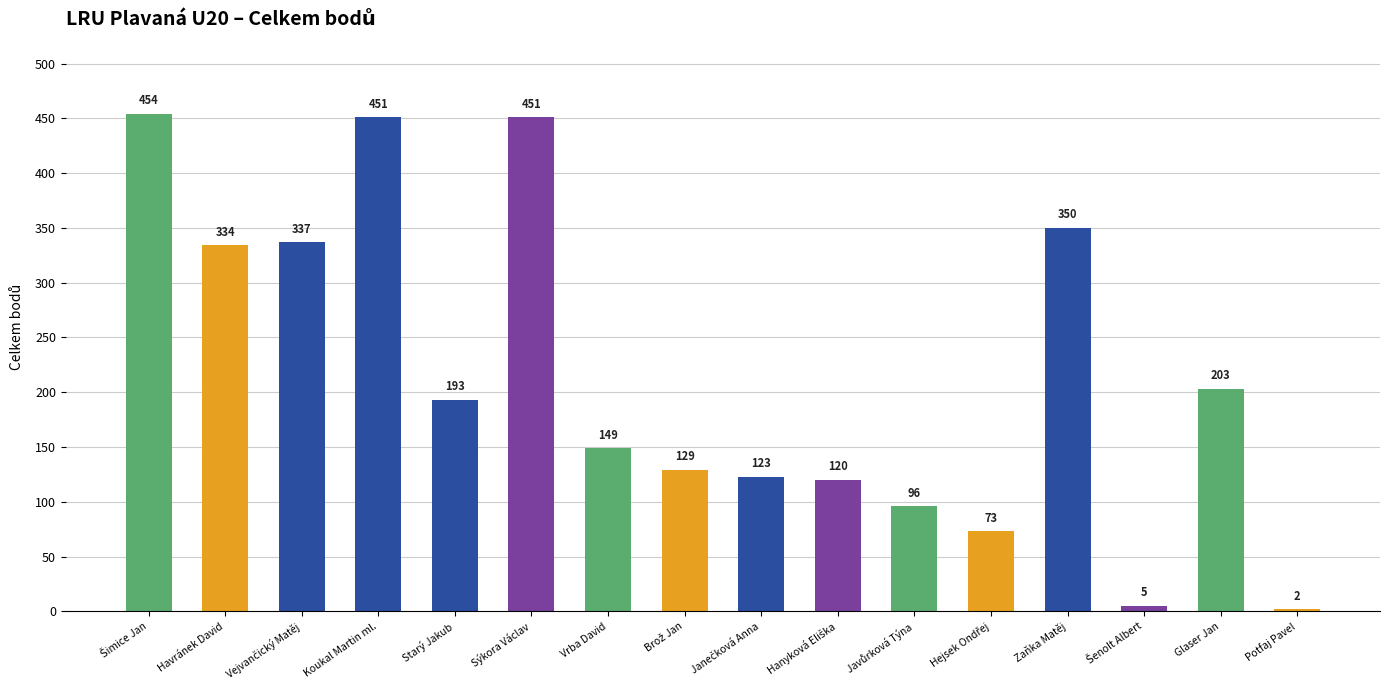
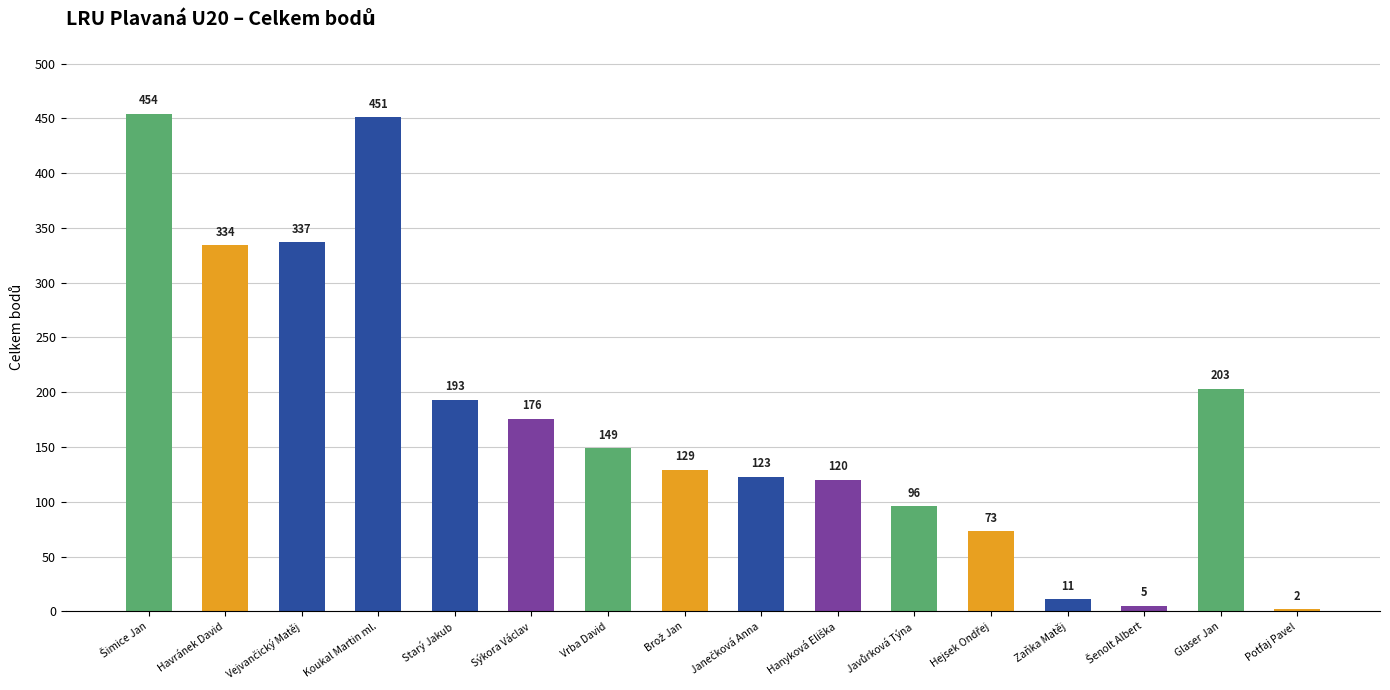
Sýkora Václav: 451 -> 176
Zaňka Matěj: 350 -> 11
